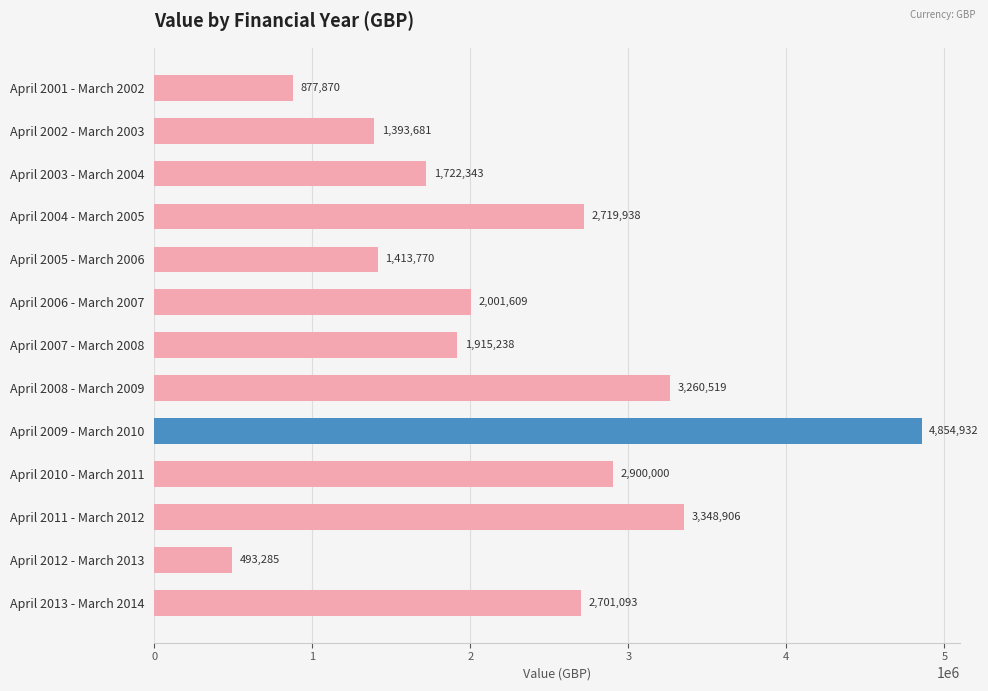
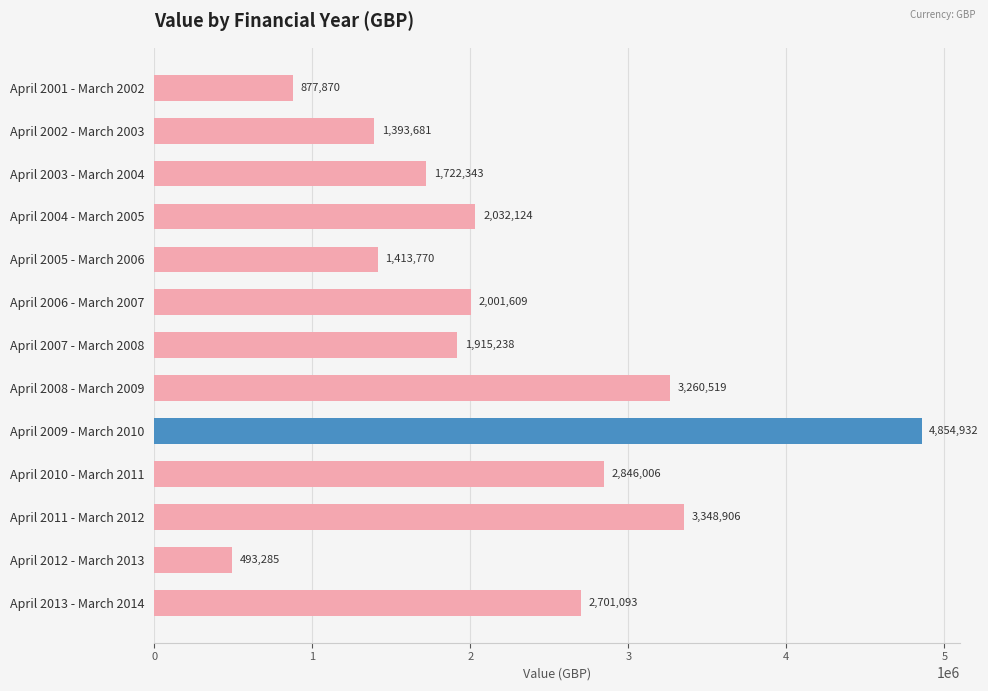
April 2004 - March 2005: 2,719,938 -> 2,032,124
April 2010 - March 2011: 2,900,000 -> 2,846,006
